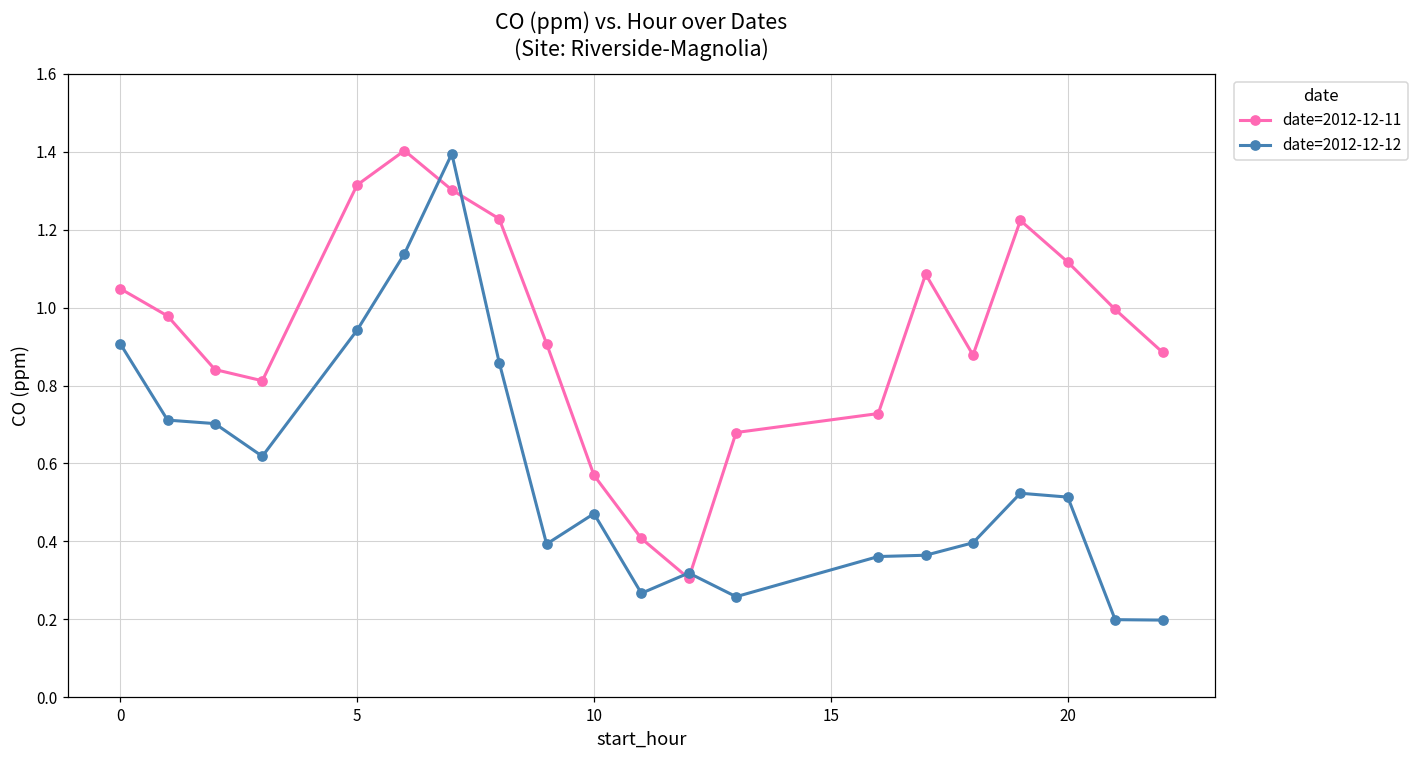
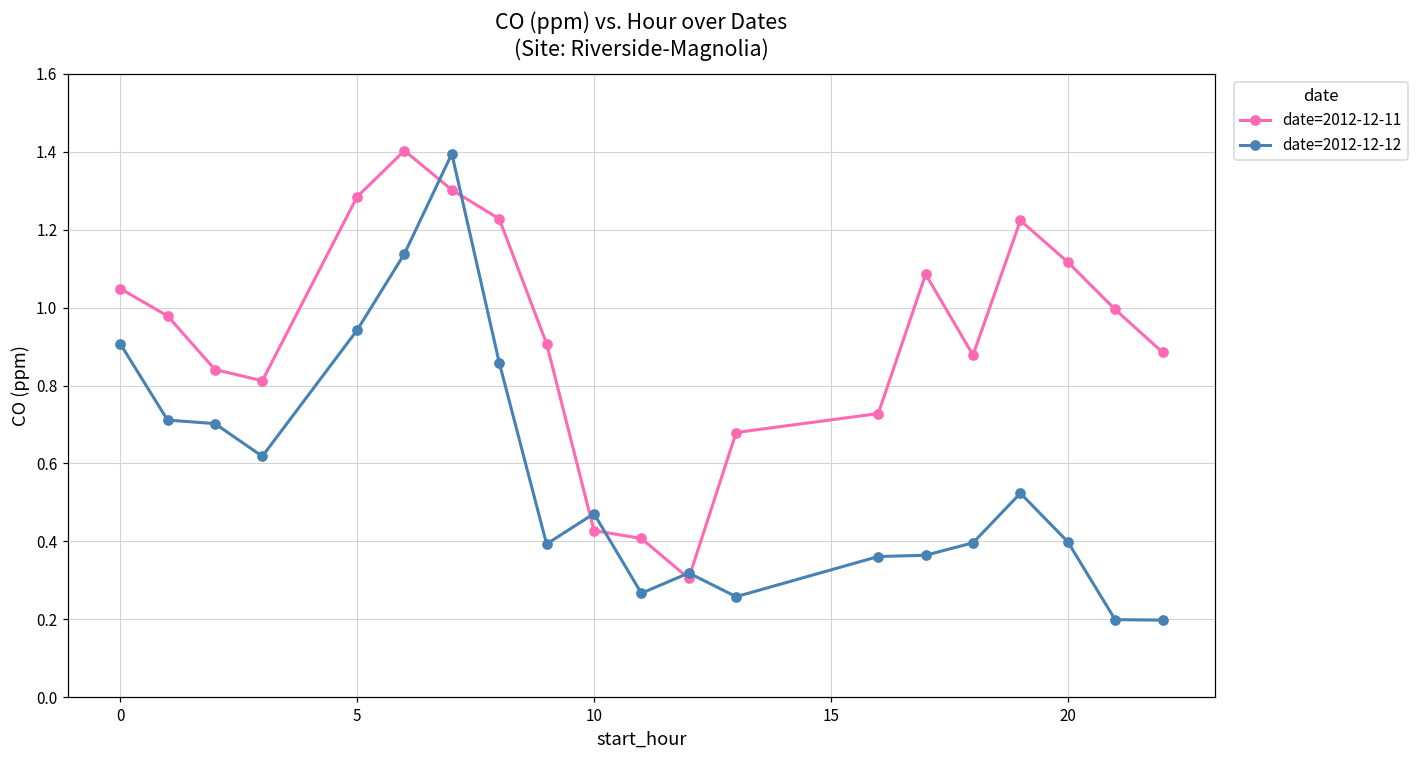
date=2012-12-11, 5: 1.31 -> 1.28
date=2012-12-11, 10: 0.57 -> 0.43
date=2012-12-12, 20: 0.51 -> 0.40
